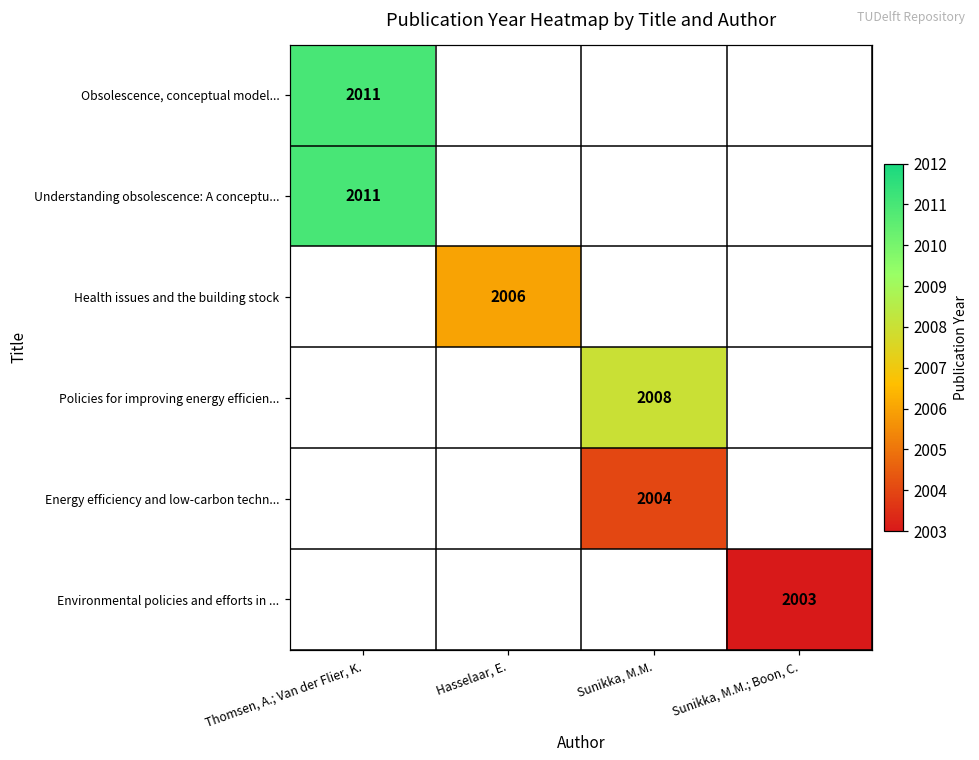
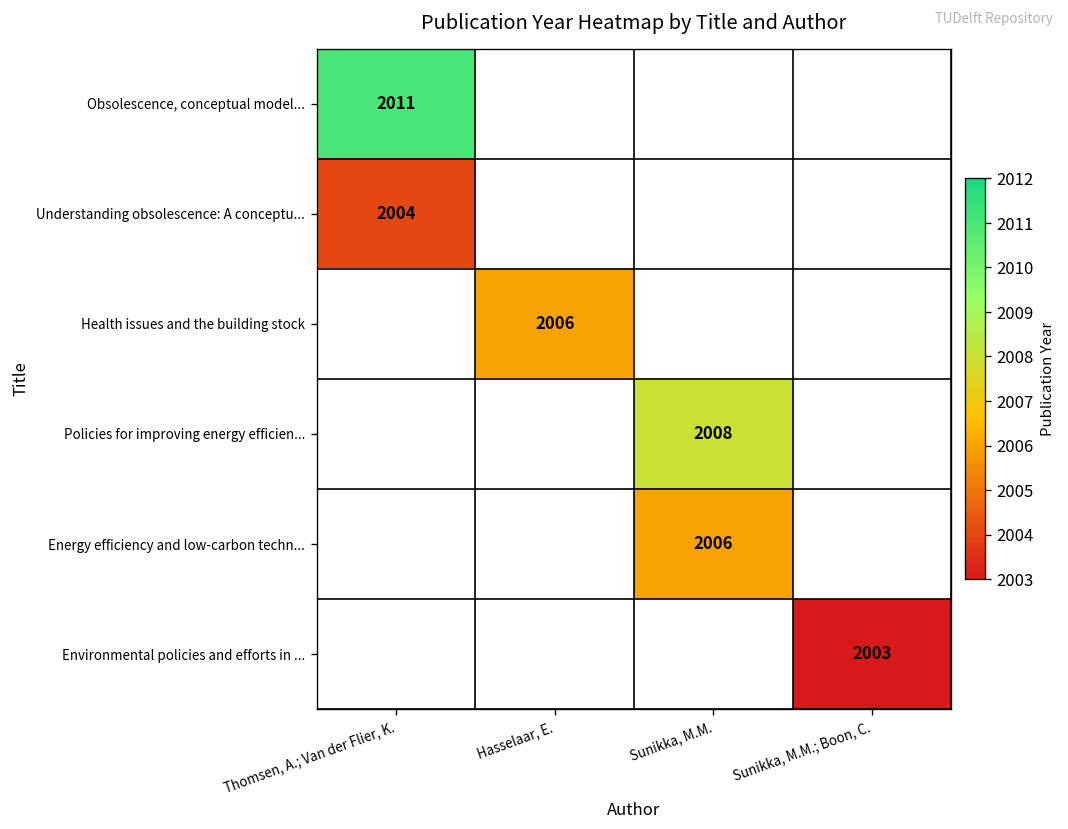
Understanding obsolescence: A conceptu..., Thomsen, A.; Van der Flier, K.: 2011 -> 2004
Energy efficiency and low-carbon techn..., Sunikka, M.M.: 2004 -> 2006
